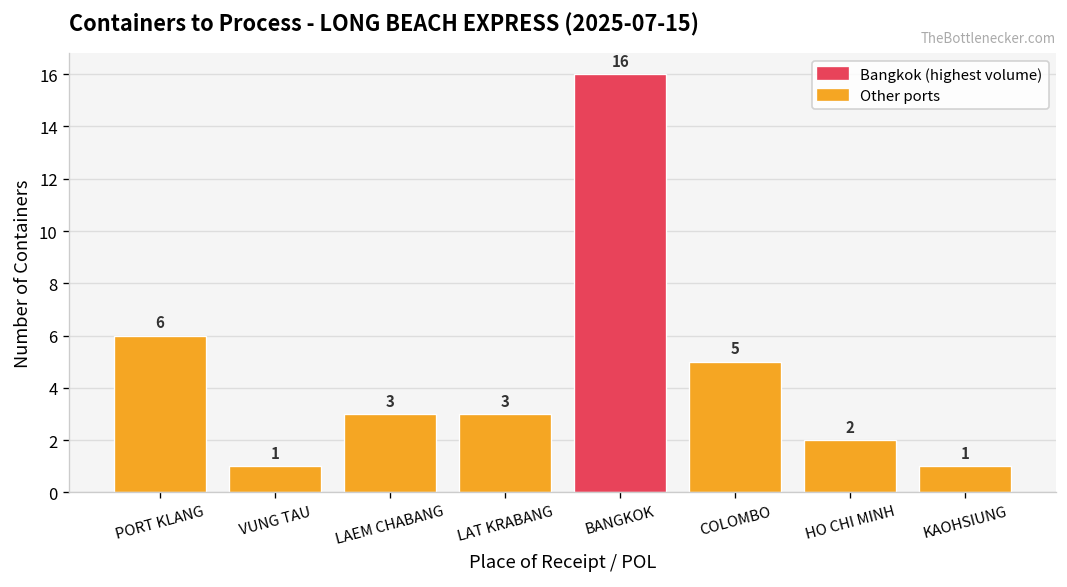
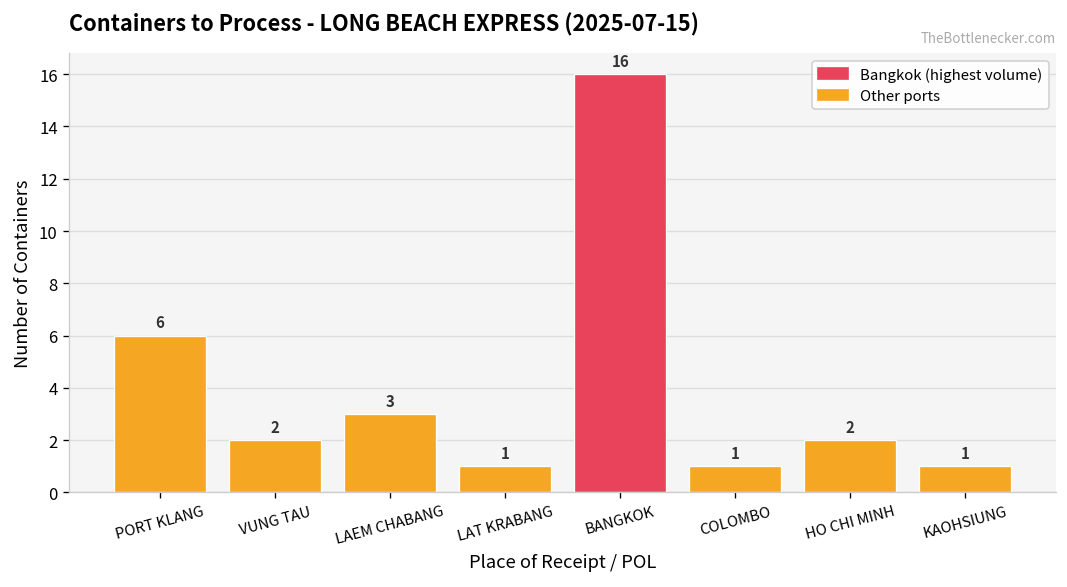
VUNG TAU: 1 -> 2
LAT KRABANG: 3 -> 1
COLOMBO: 5 -> 1
